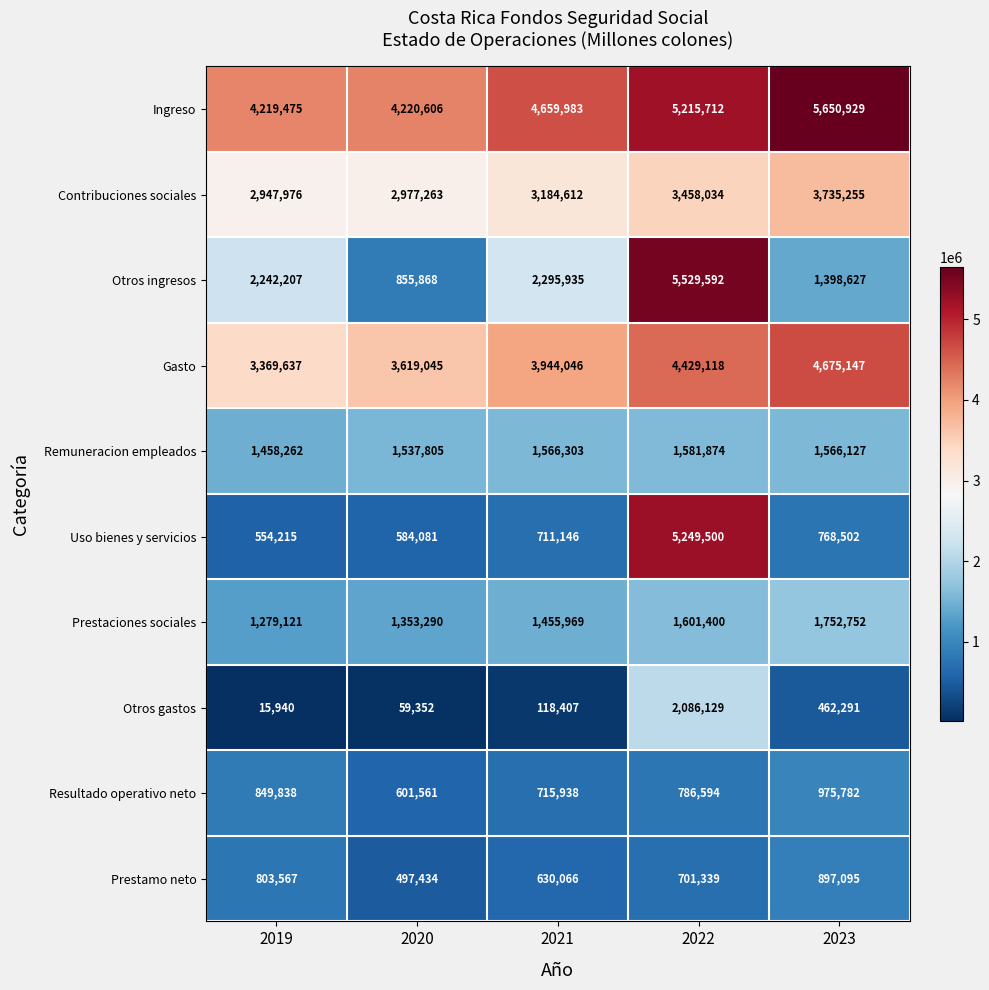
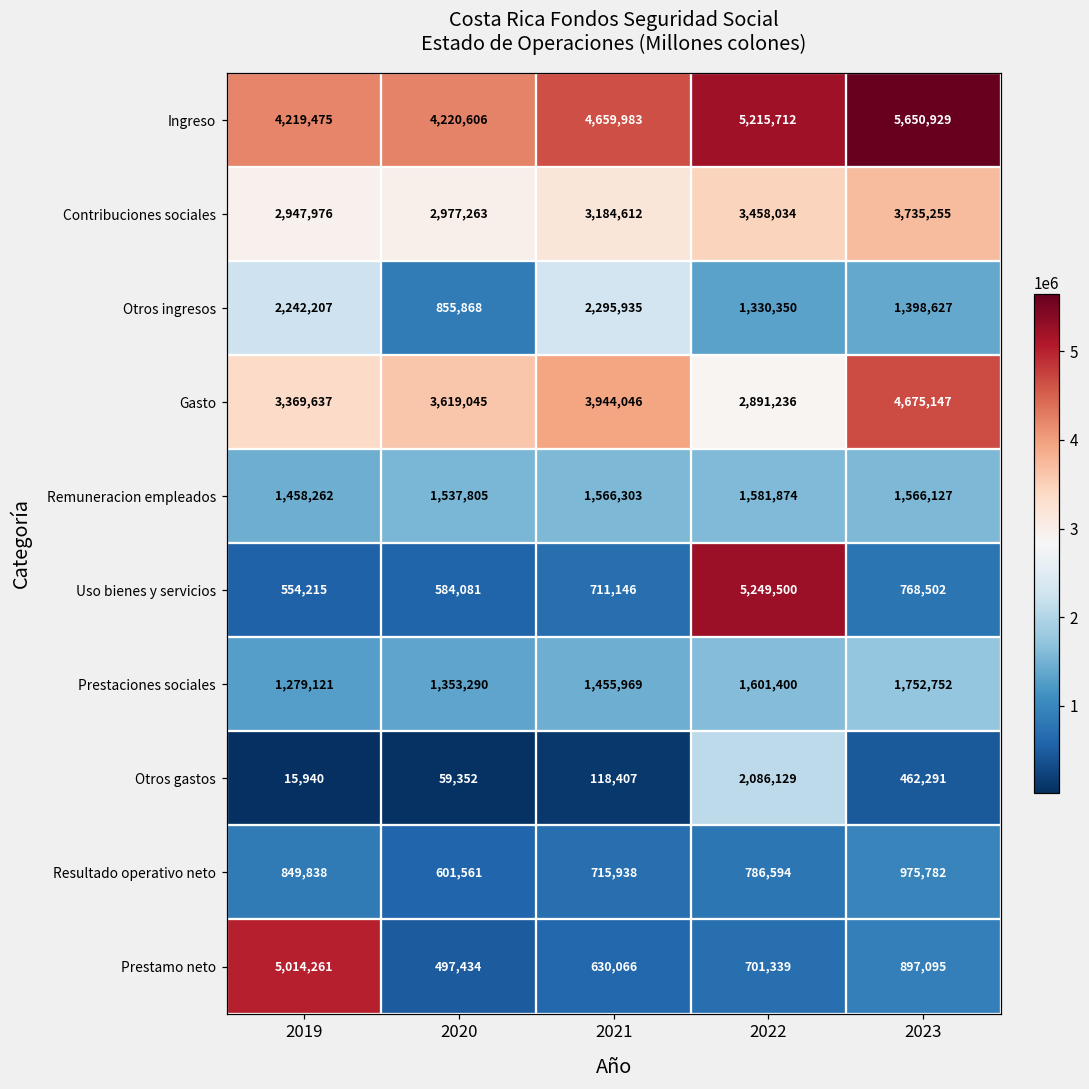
Otros ingresos, 2022: 5,529,592 -> 1,330,350
Gasto, 2022: 4,429,118 -> 2,891,236
Prestamo neto, 2019: 803,567 -> 5,014,261
